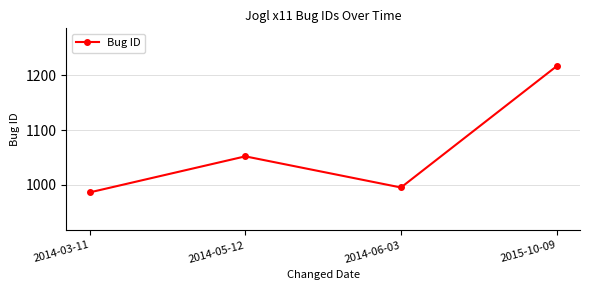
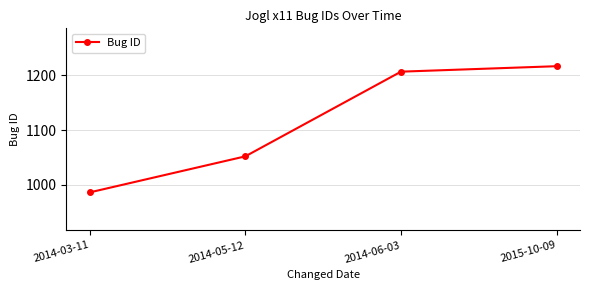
2014-06-03: 1000 -> 1210
